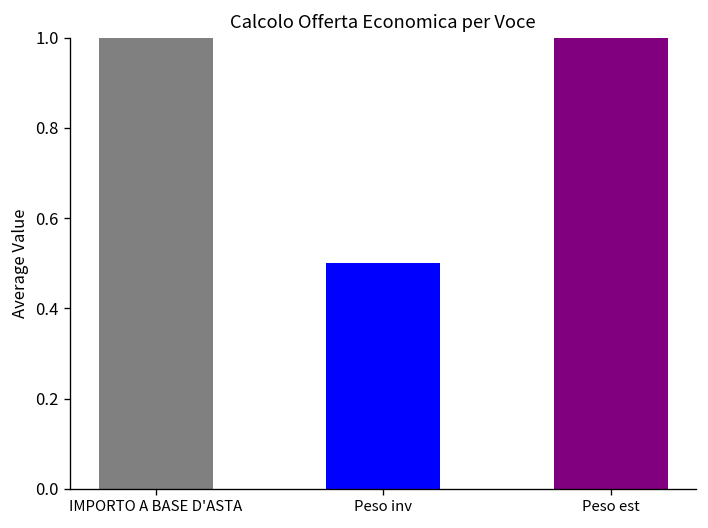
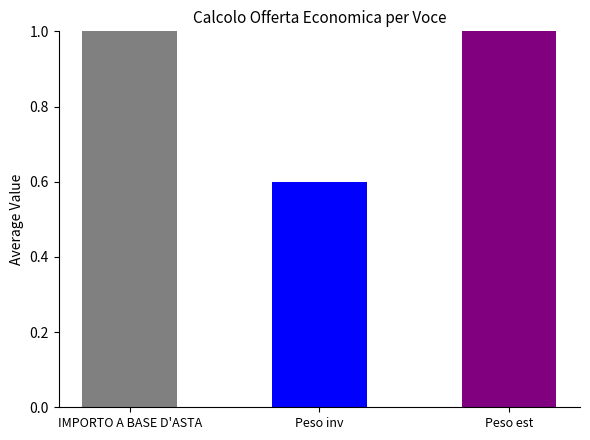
Peso inv: 0.5 -> 0.6
